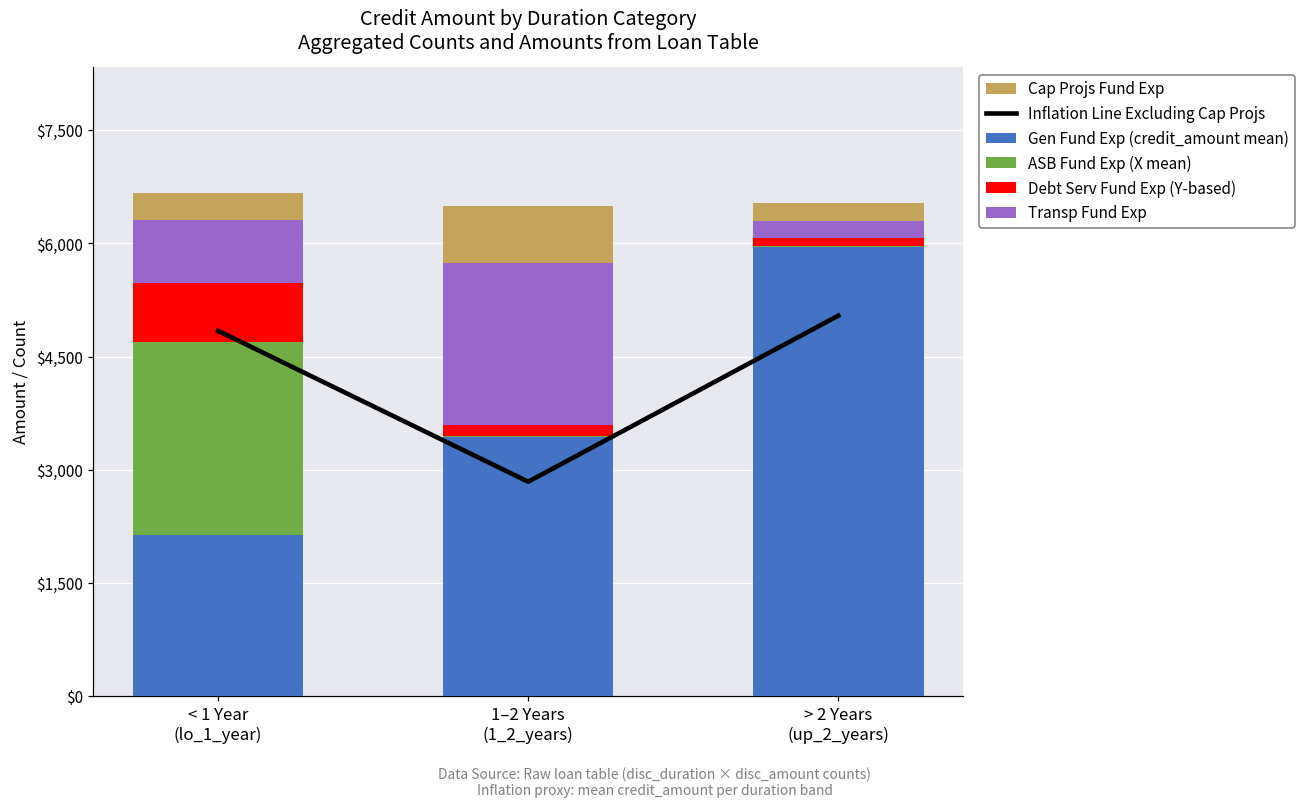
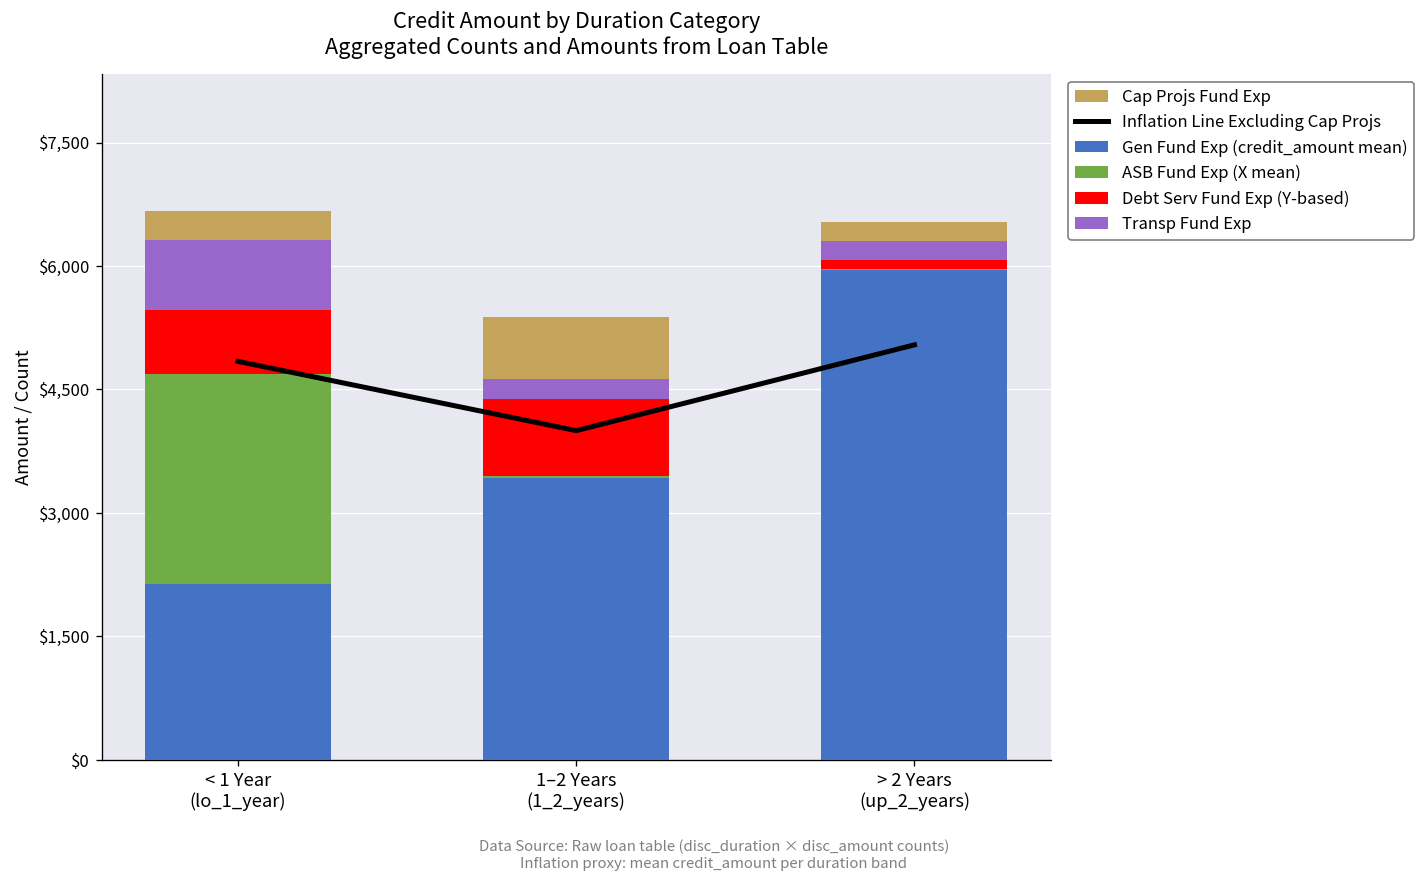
Inflation Line Excluding Cap Projs, 1–2 Years (1_2_years): $2,800 -> $4,000
Debt Serv Fund Exp (Y-based), 1–2 Years (1_2_years): $100 -> $900
Transp Fund Exp, 1–2 Years (1_2_years): $2,100 -> $200
